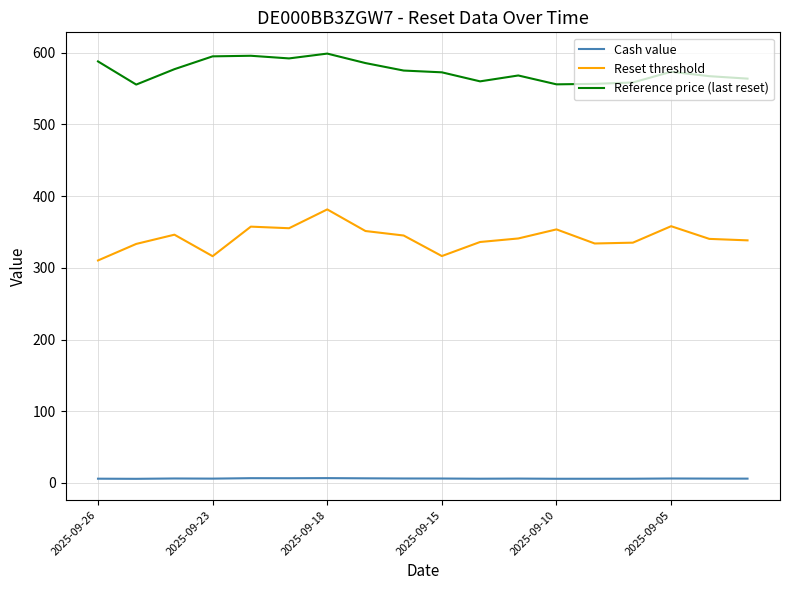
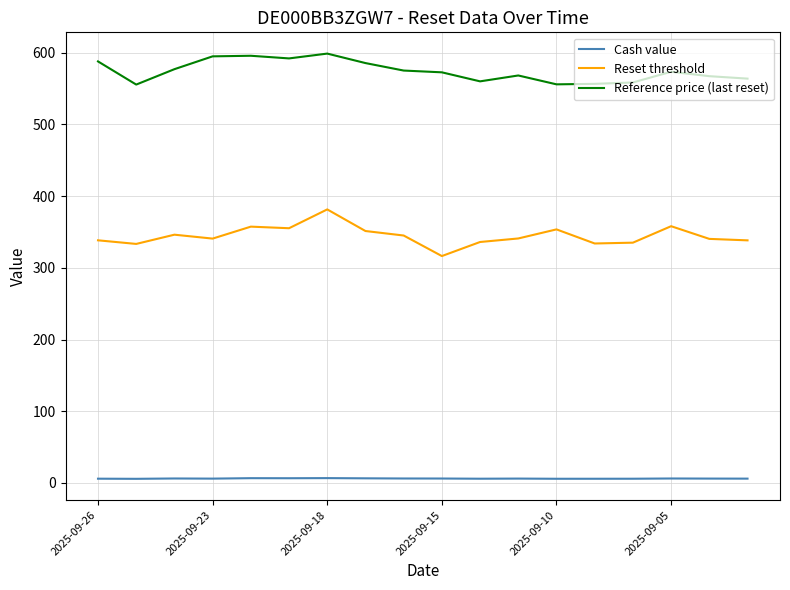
Reset threshold, 2025-09-26: 310 -> 340
Reset threshold, 2025-09-23: 320 -> 340
